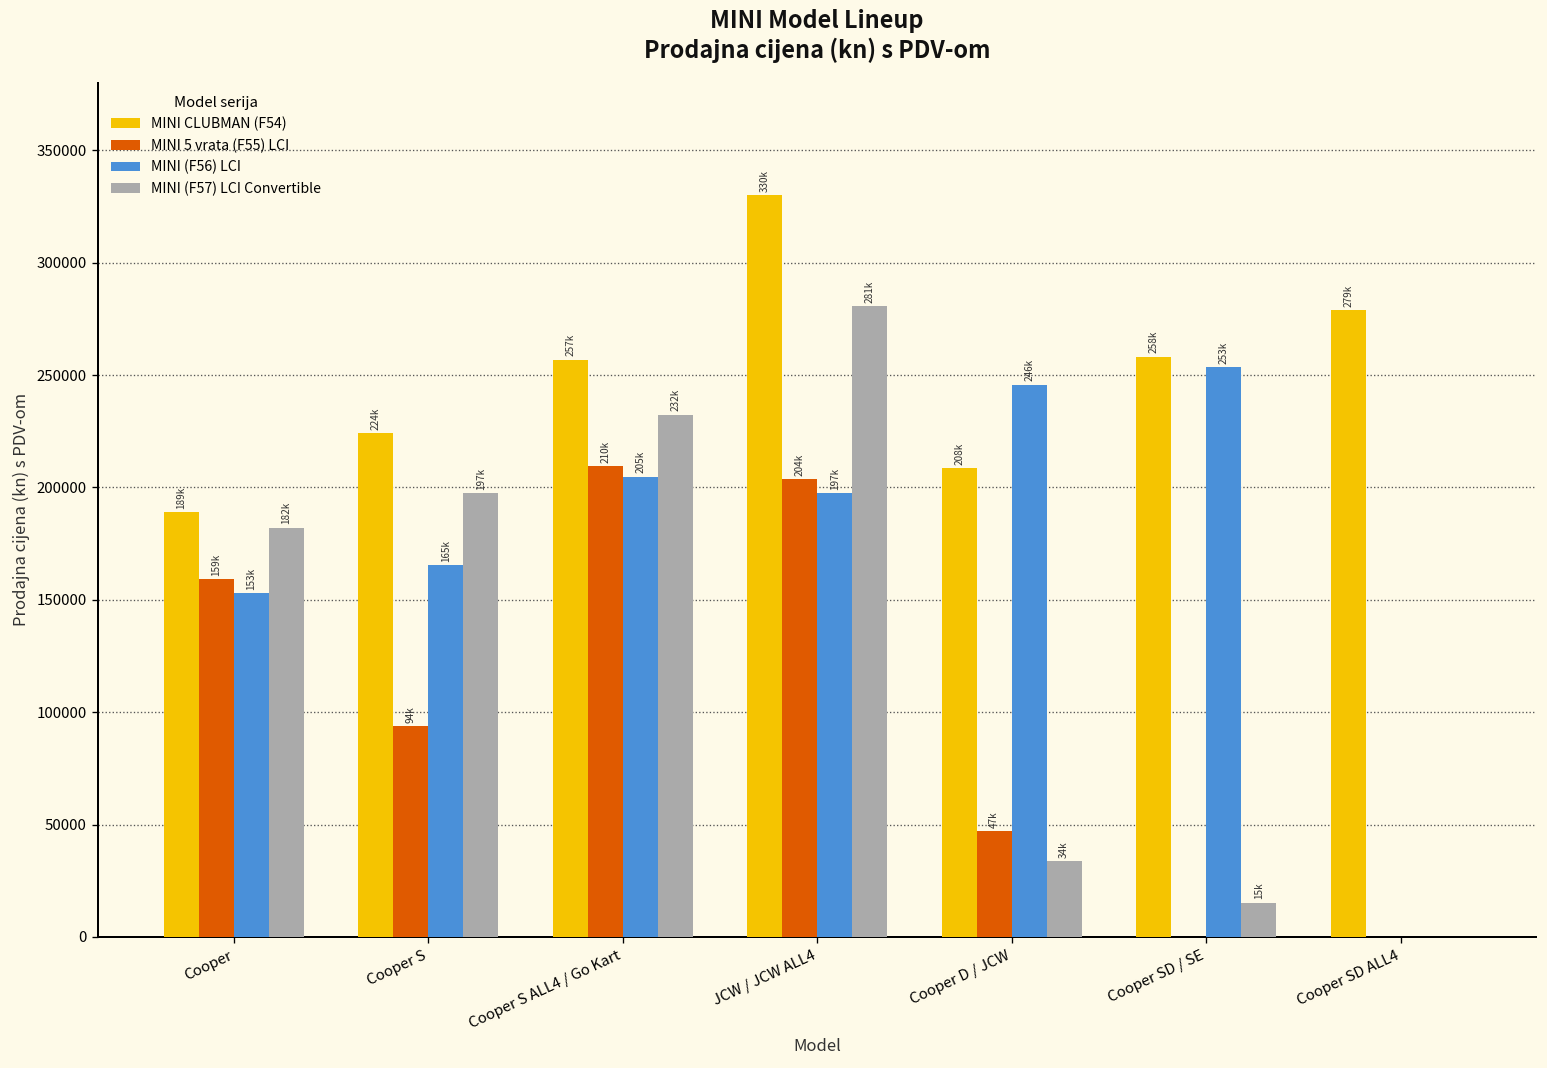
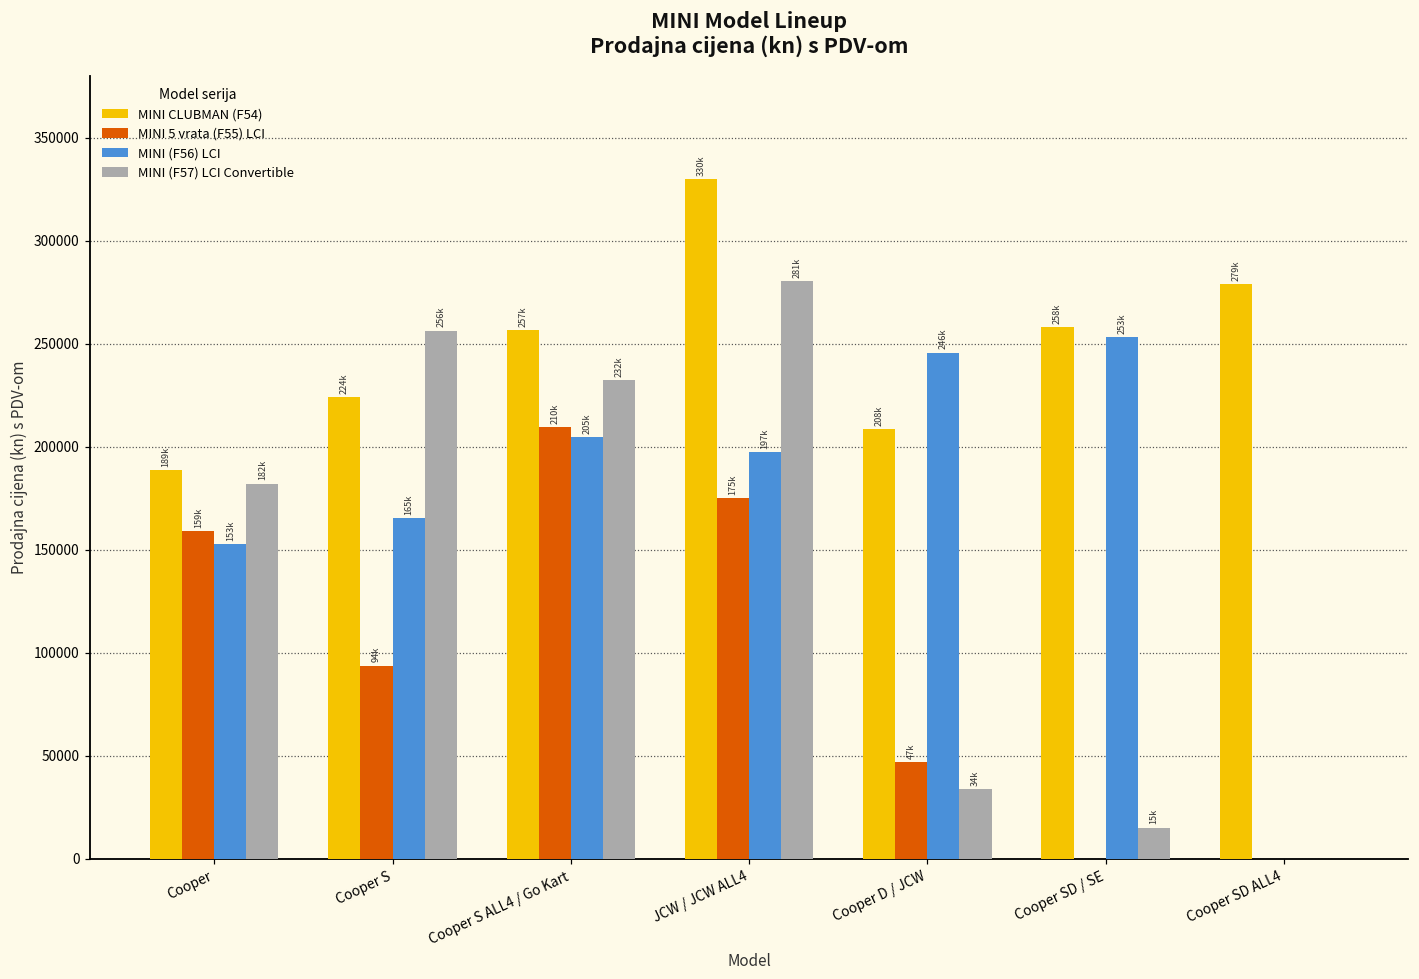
MINI (F57) LCI Convertible, Cooper S: 197k -> 256k
MINI 5 vrata (F55) LCI, JCW / JCW ALL4: 204k -> 175k
